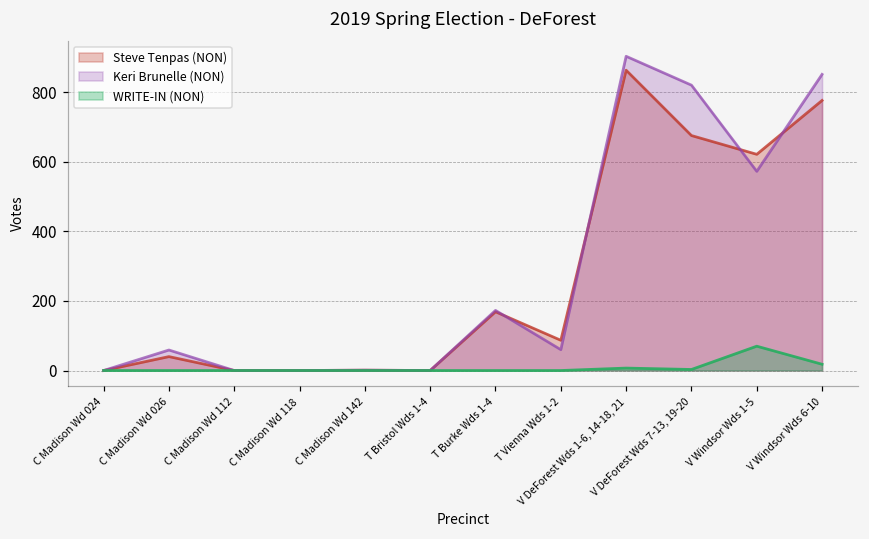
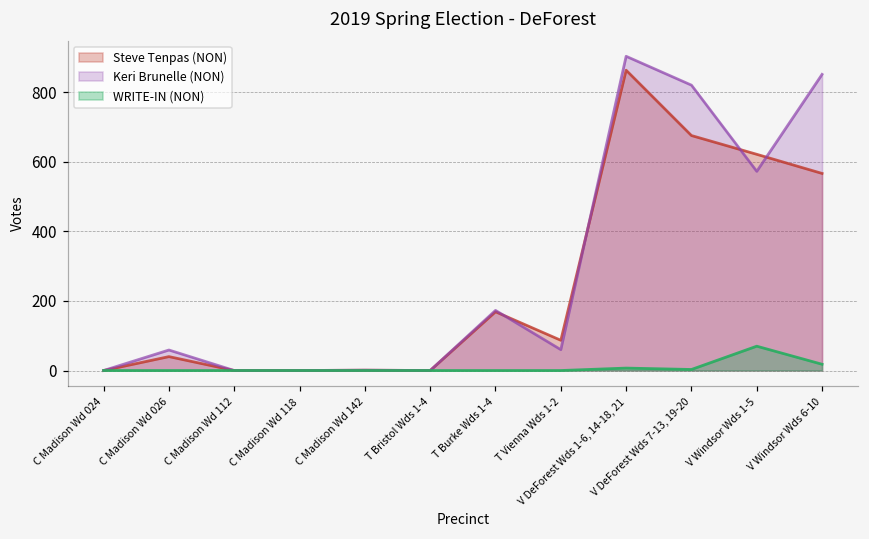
Steve Tenpas (NON), V Windsor Wds 6-10: 780 -> 570
